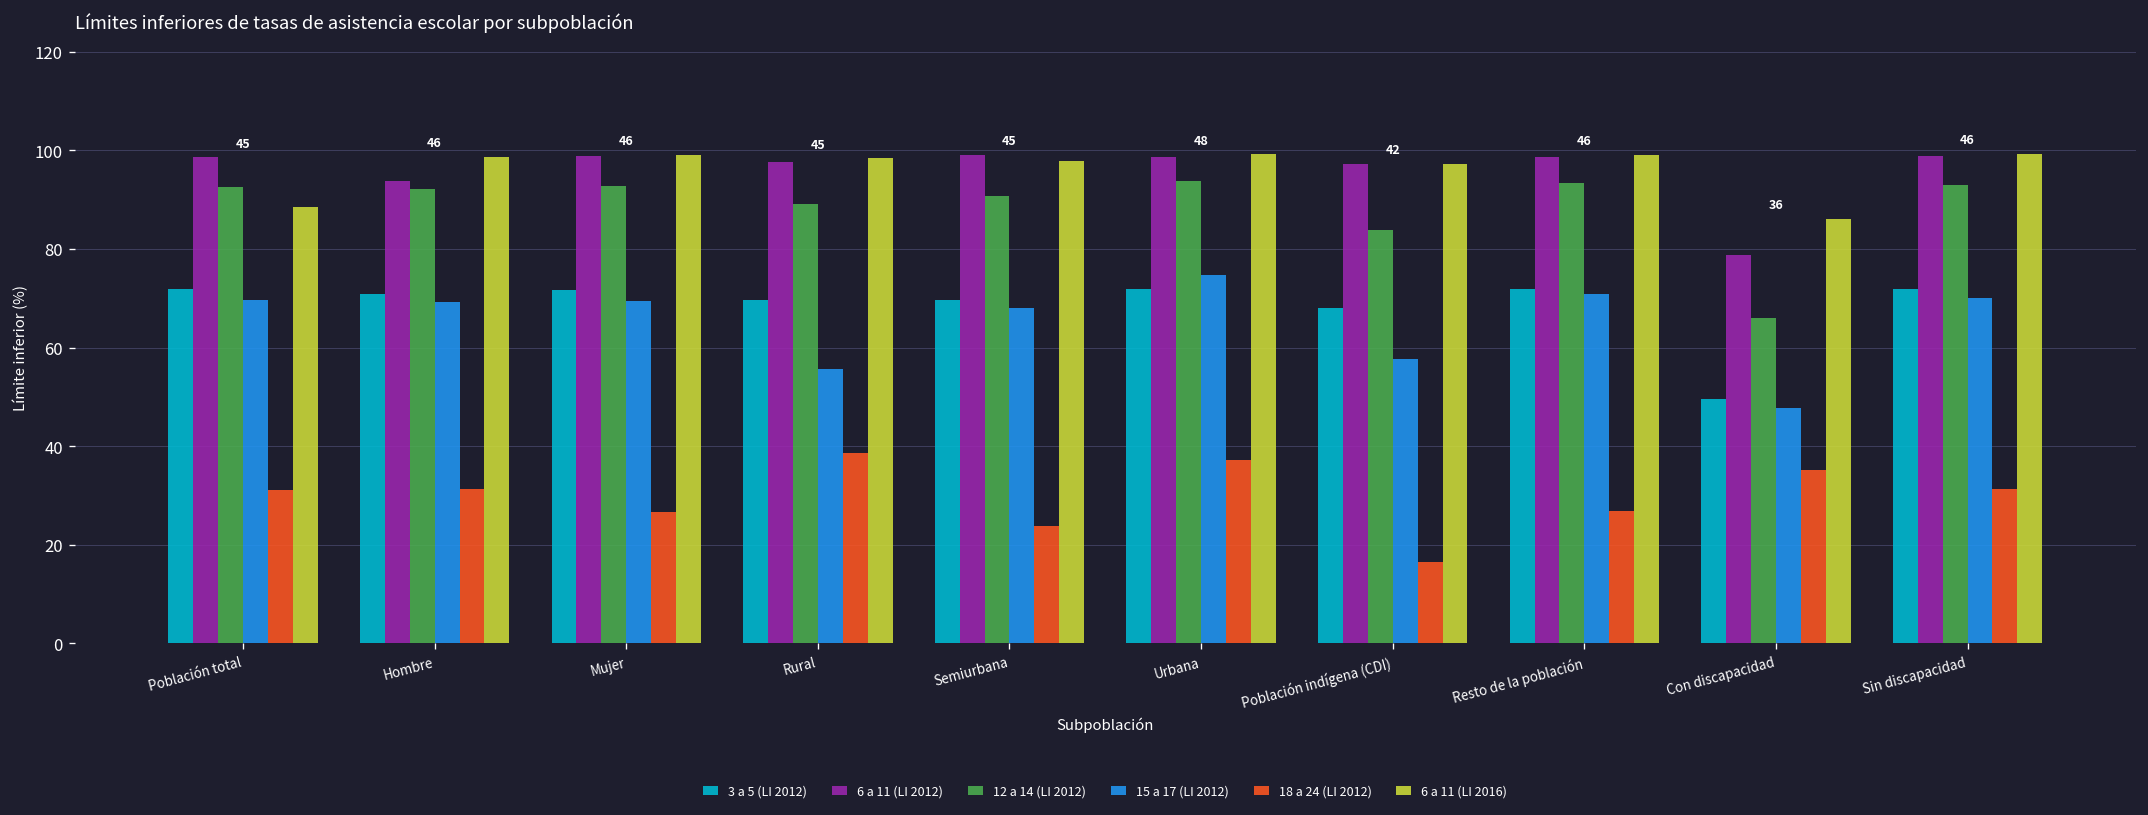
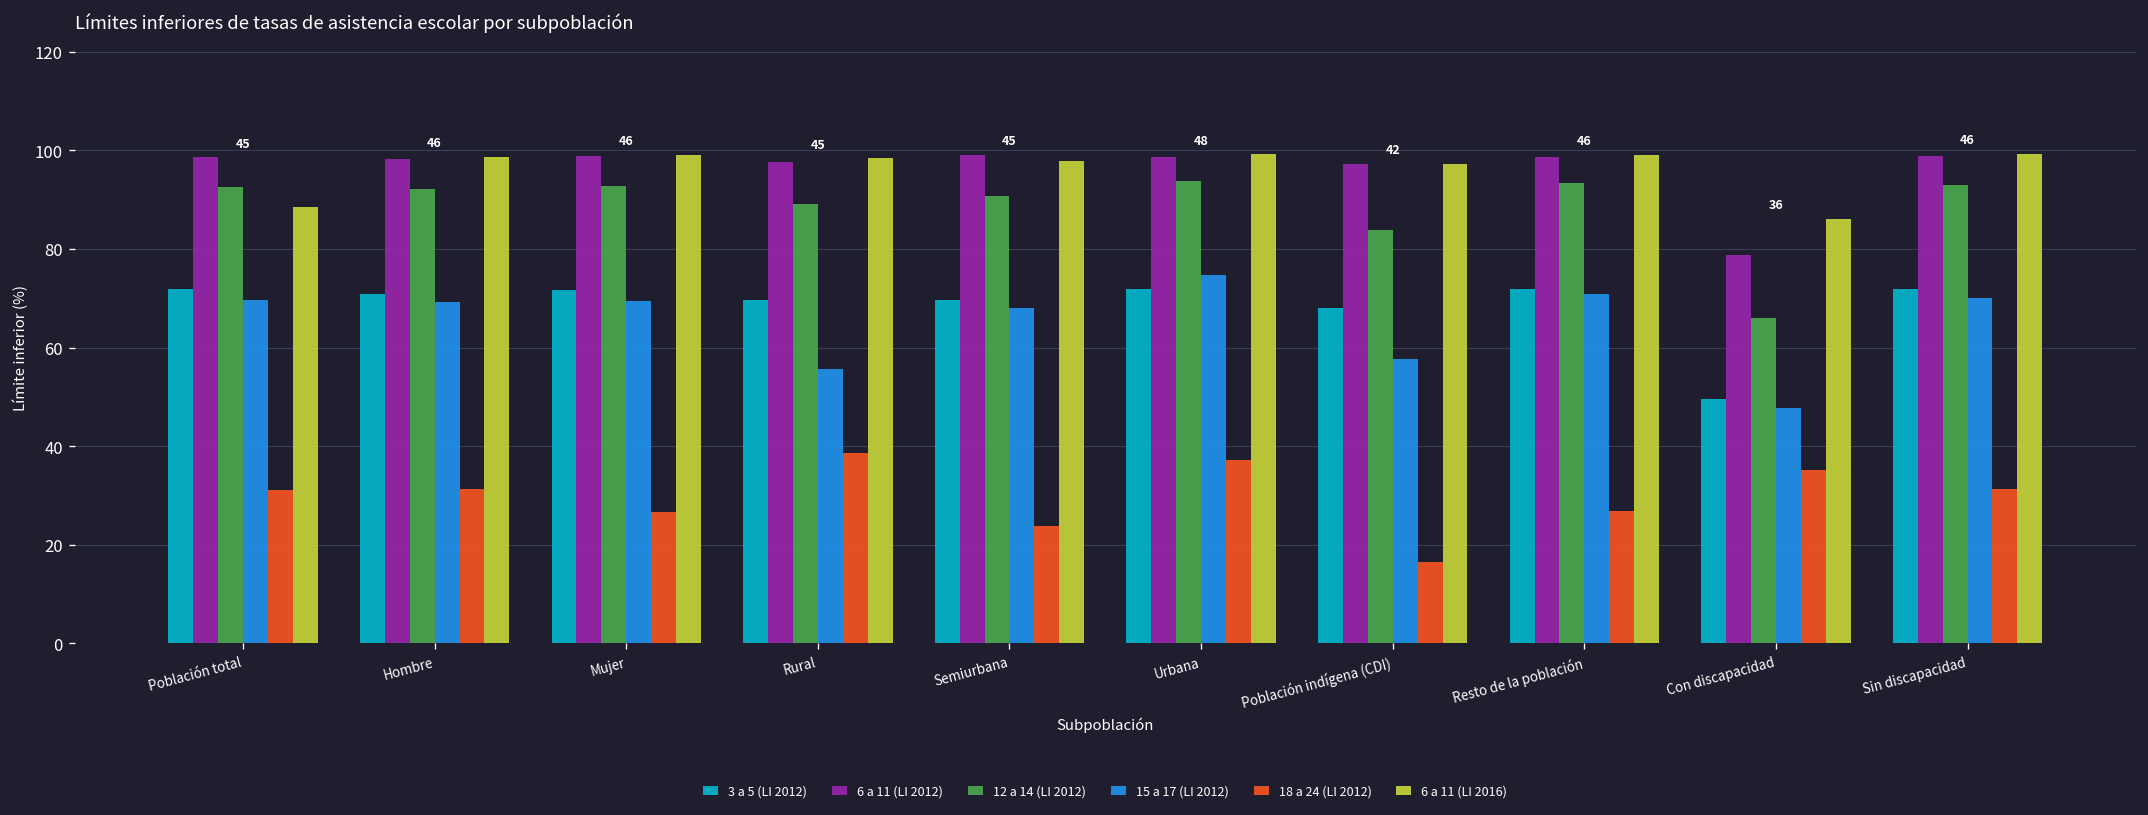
6 a 11 (LI 2012), Hombre: 94 -> 98
